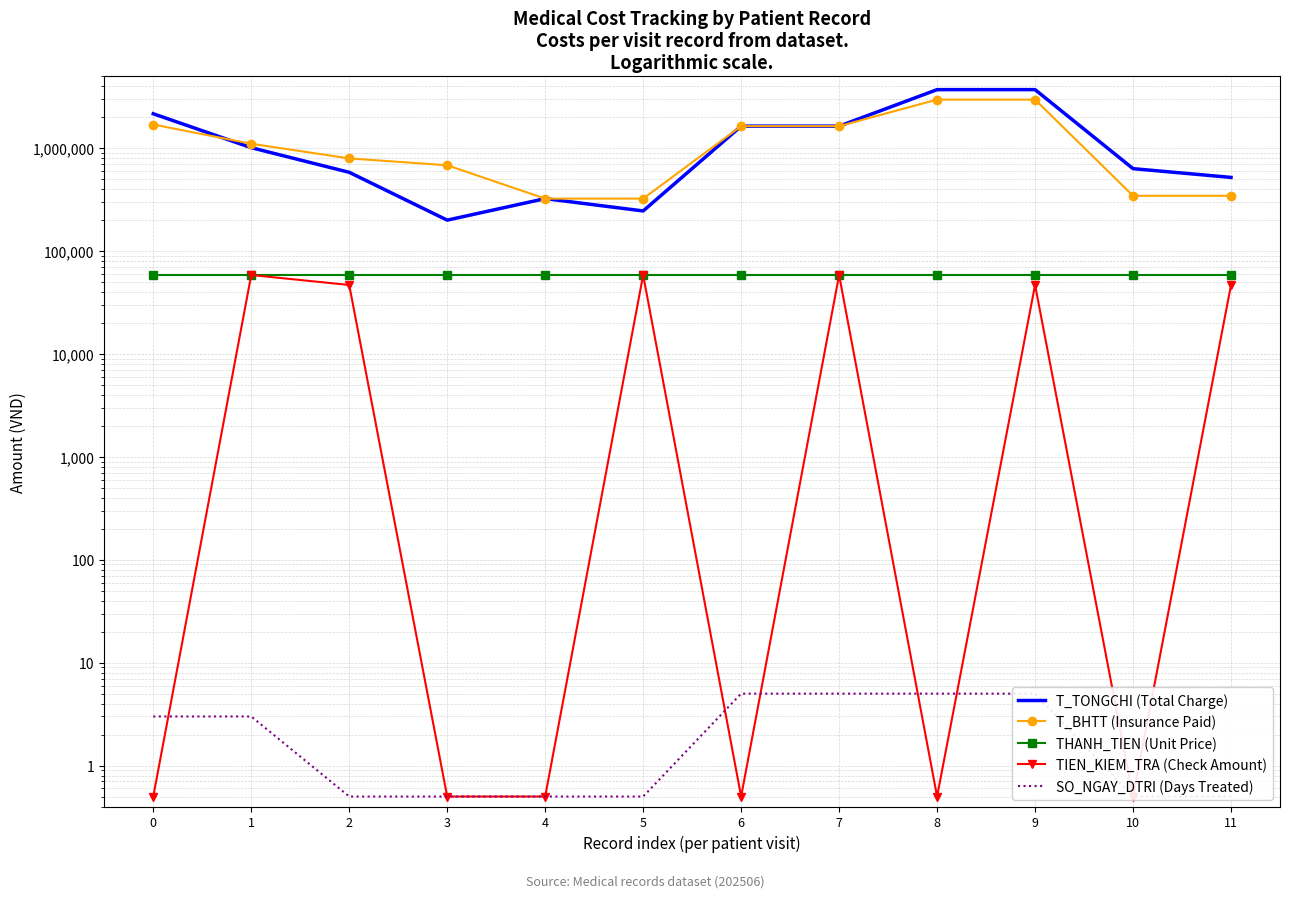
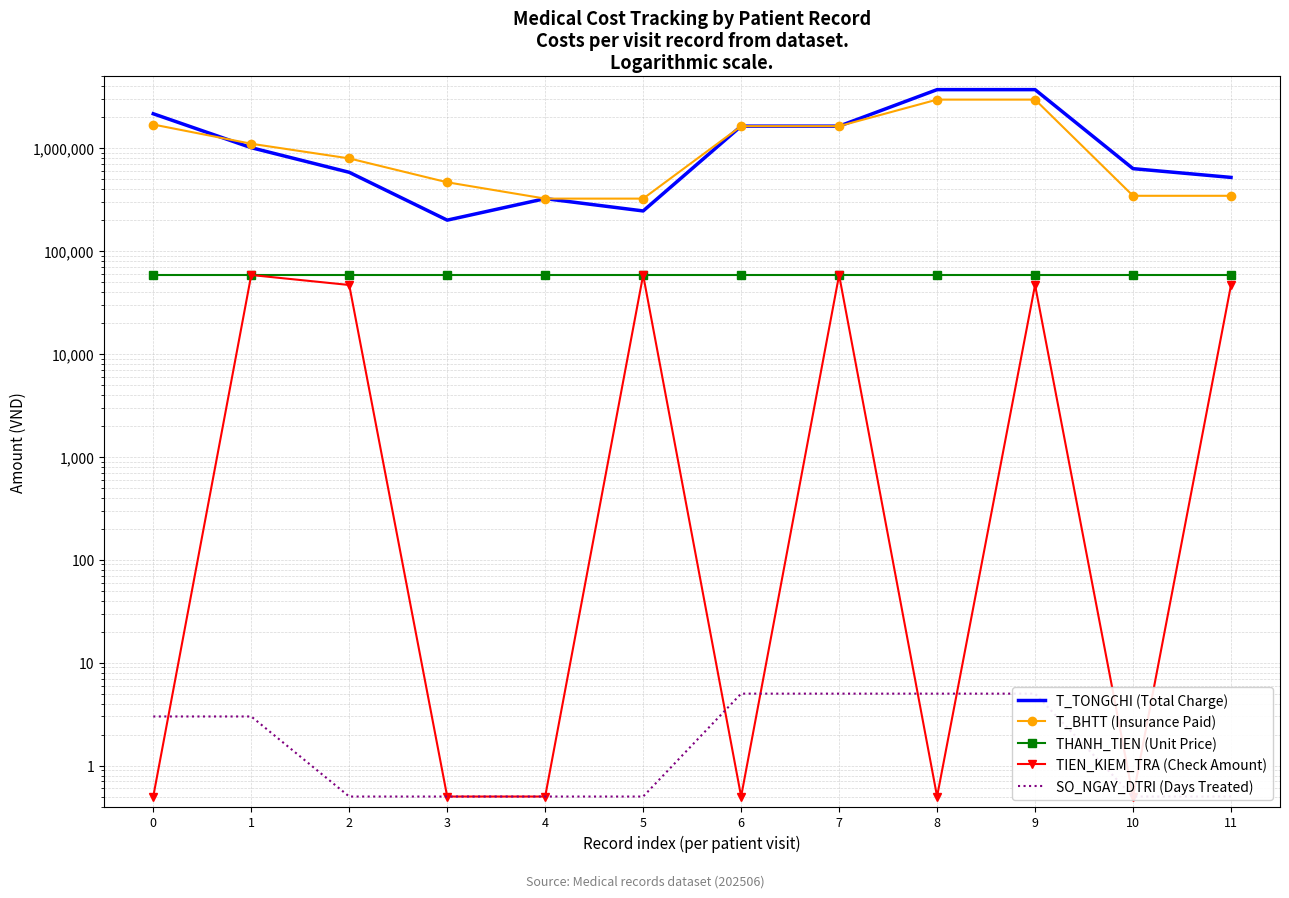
T_BHTT (Insurance Paid), 3: 700,000 -> 500,000
